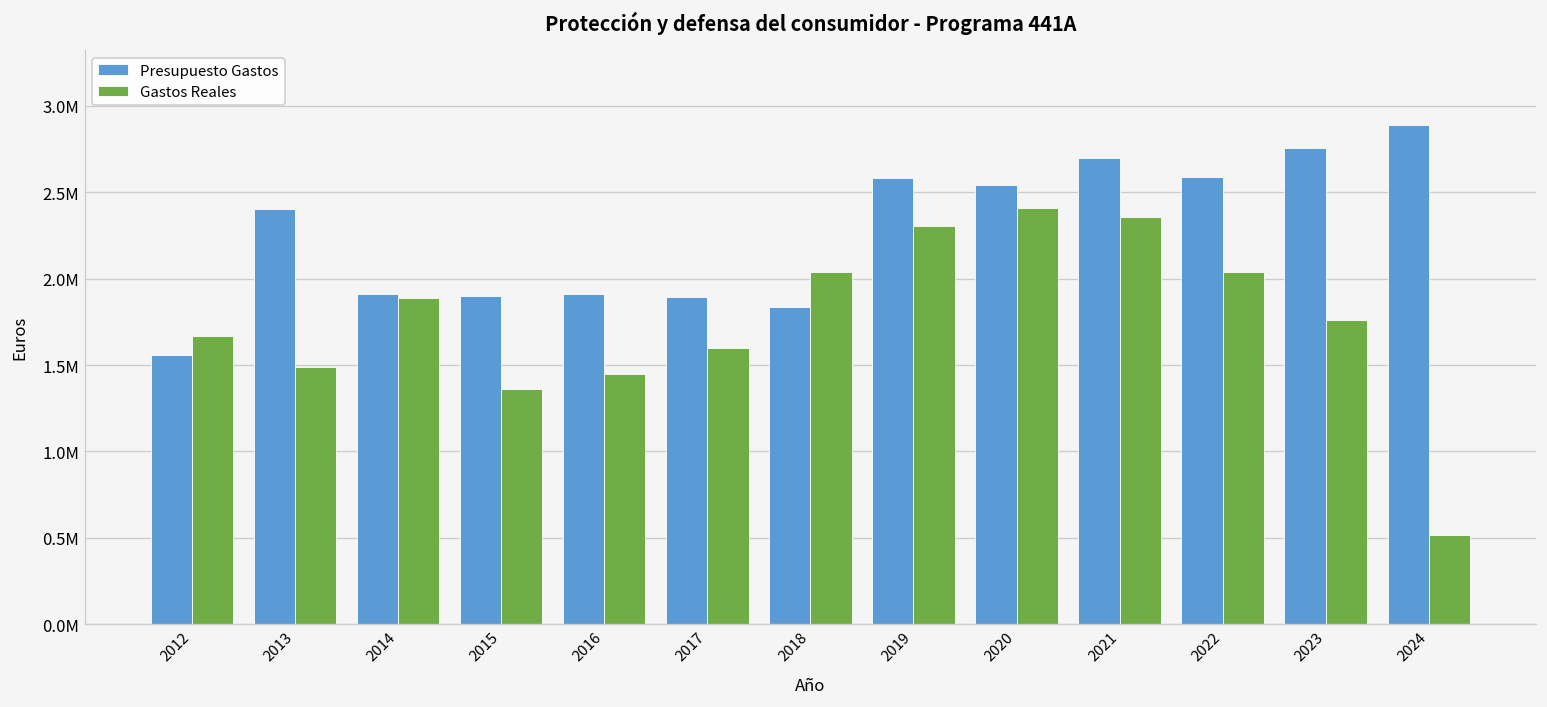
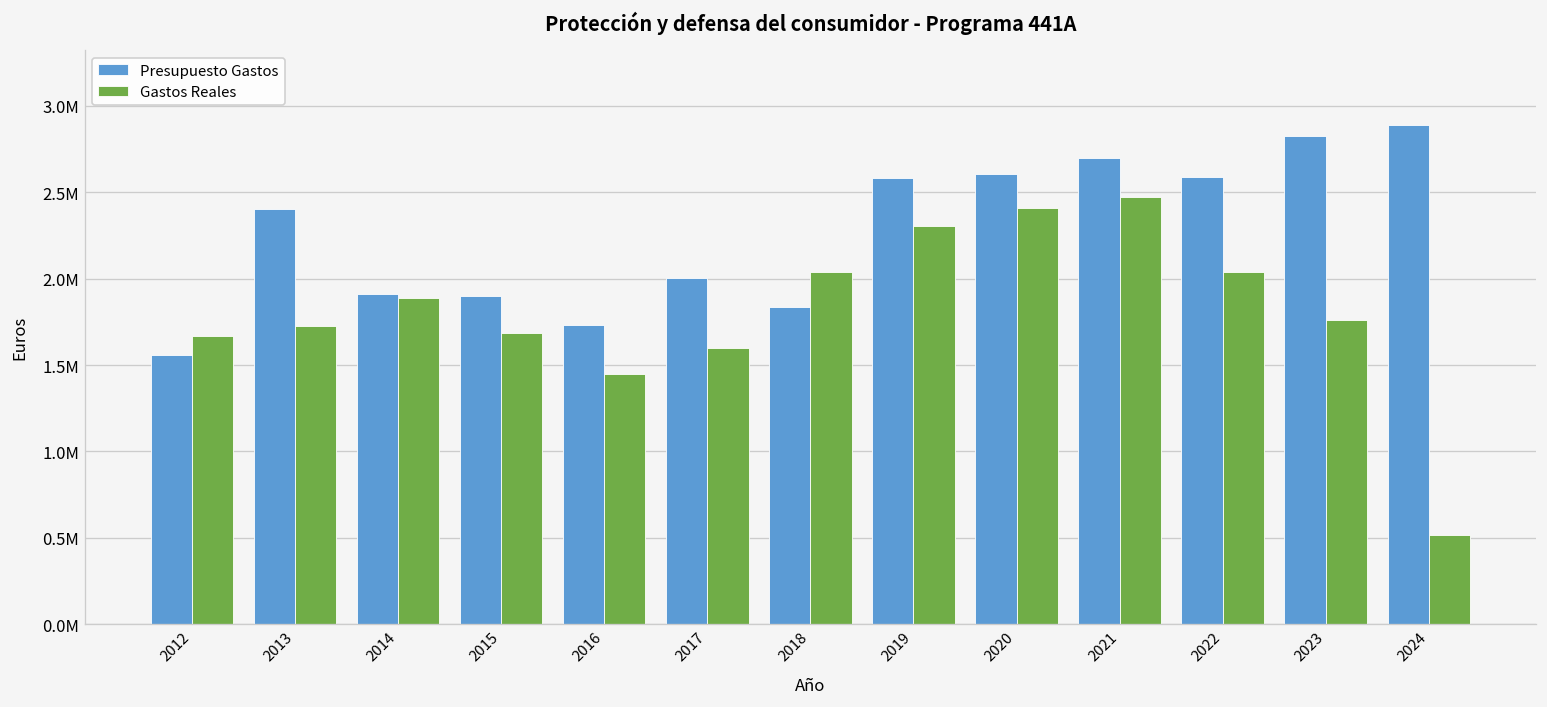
Gastos Reales, 2013: 1490000 -> 1720000
Gastos Reales, 2015: 1360000 -> 1690000
Presupuesto Gastos, 2016: 1910000 -> 1730000
Presupuesto Gastos, 2017: 1890000 -> 2000000
Presupuesto Gastos, 2020: 2540000 -> 2610000
Gastos Reales, 2021: 2360000 -> 2470000
Presupuesto Gastos, 2023: 2760000 -> 2820000
